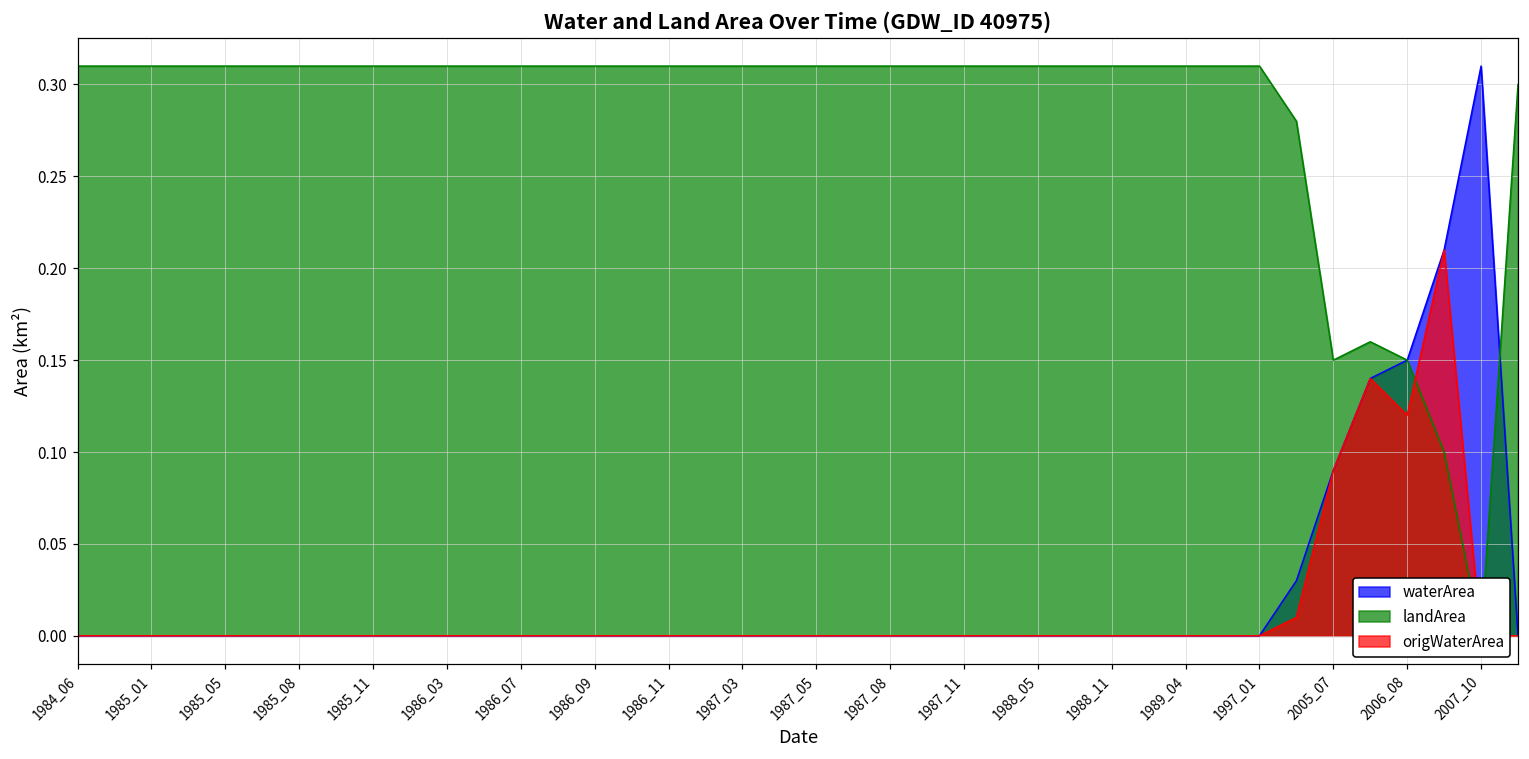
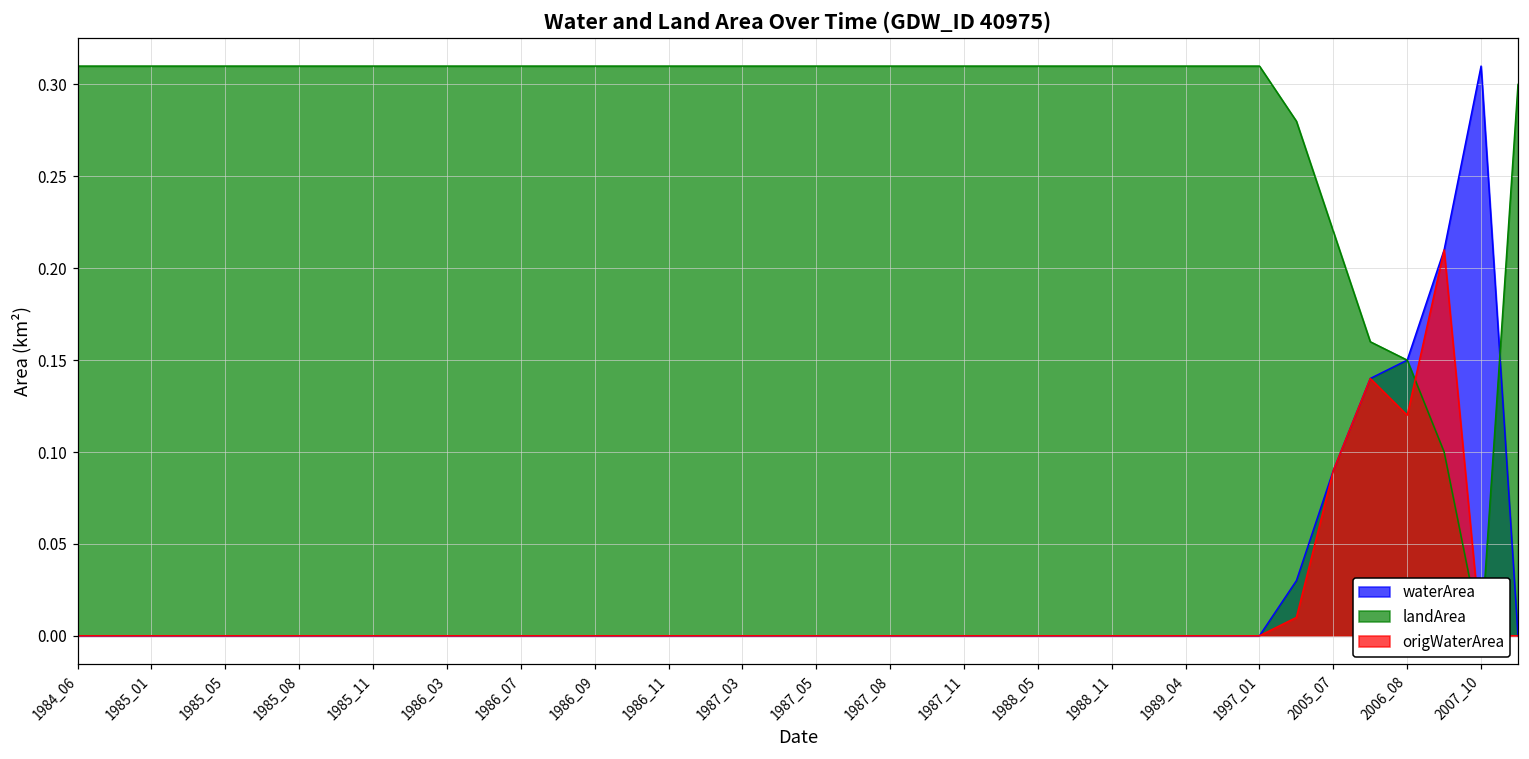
landArea, 2005_07: 0.15 -> 0.22
